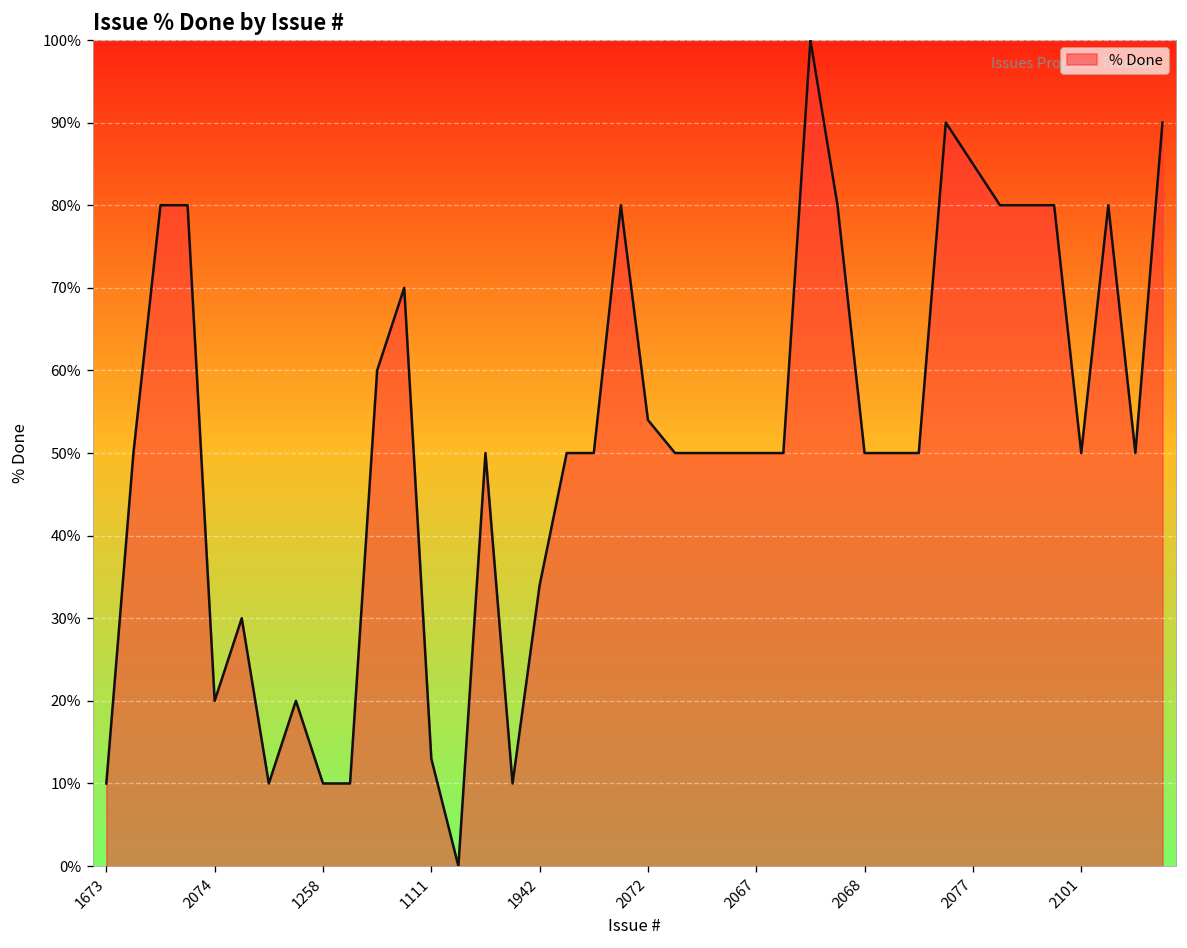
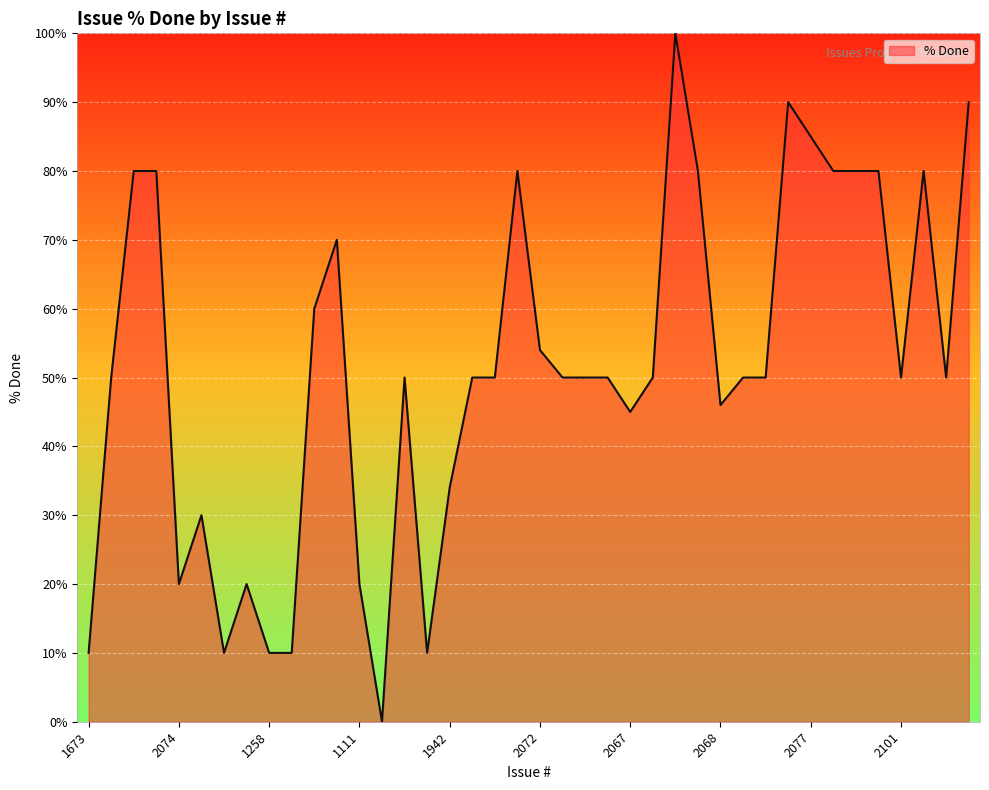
1111: 13% -> 20%
2067: 50% -> 45%
2068: 50% -> 46%
